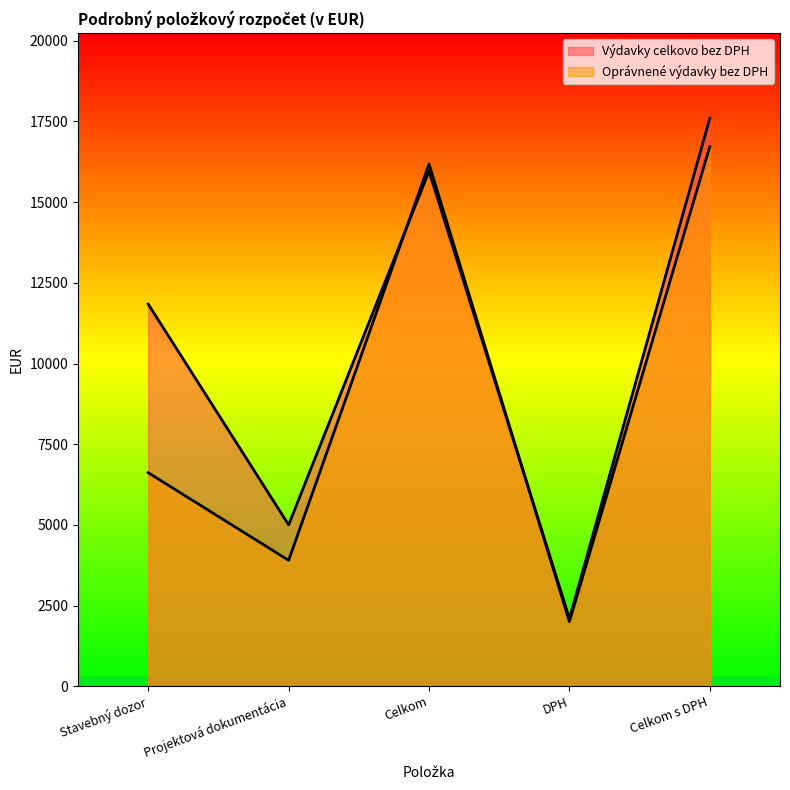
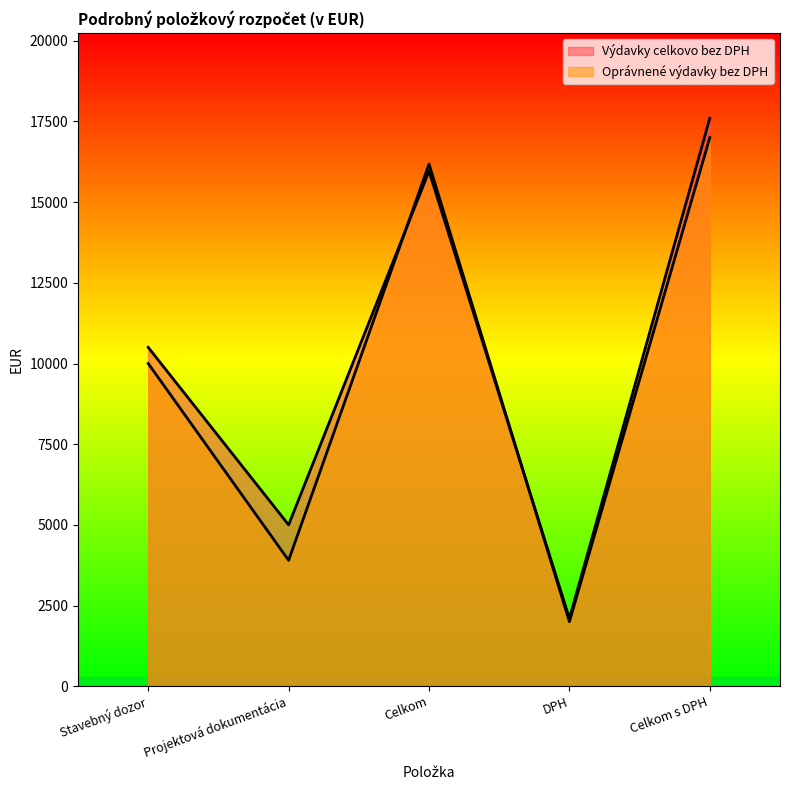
Výdavky celkovo bez DPH, Stavebný dozor: 11800 -> 10500
Oprávnené výdavky bez DPH, Stavebný dozor: 6600 -> 10000
Oprávnené výdavky bez DPH, Celkom s DPH: 16700 -> 17000
